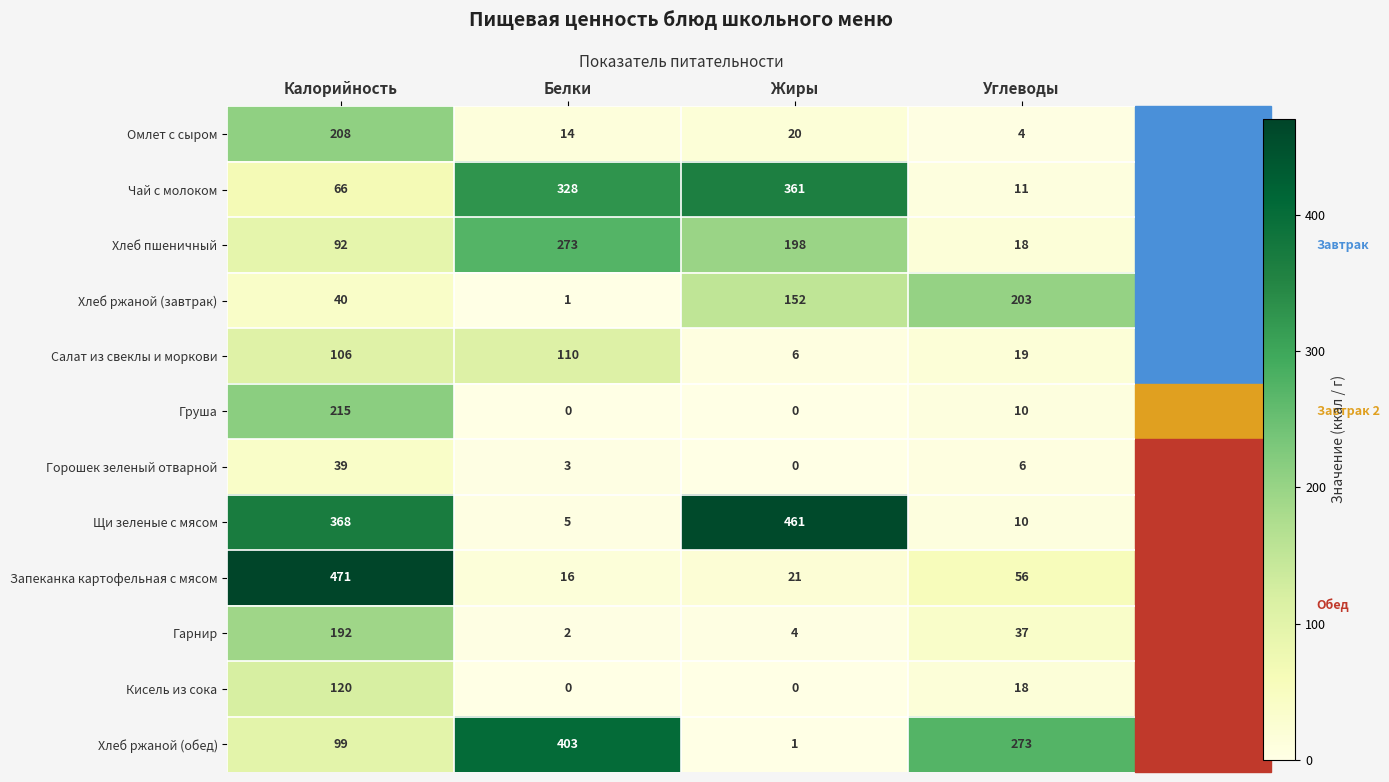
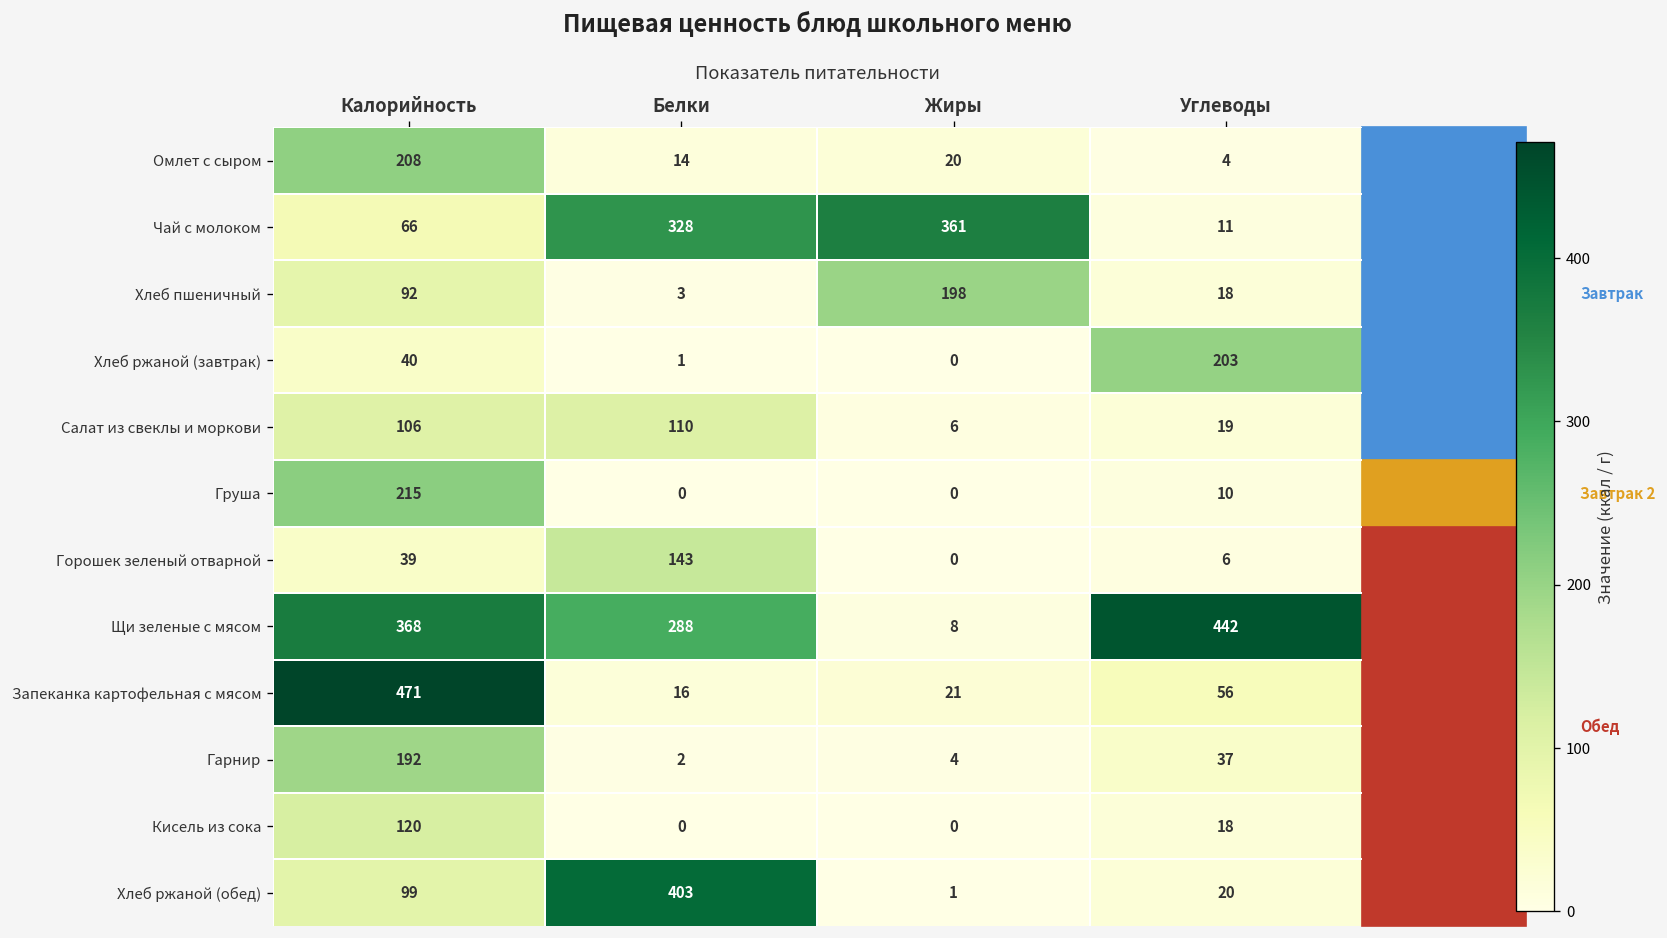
Хлеб пшеничный, Белки: 273 -> 3
Хлеб ржаной (завтрак), Жиры: 152 -> 0
Горошек зеленый отварной, Белки: 3 -> 143
Щи зеленые с мясом, Белки: 5 -> 288
Щи зеленые с мясом, Жиры: 461 -> 8
Щи зеленые с мясом, Углеводы: 10 -> 442
Хлеб ржаной (обед), Углеводы: 273 -> 20
